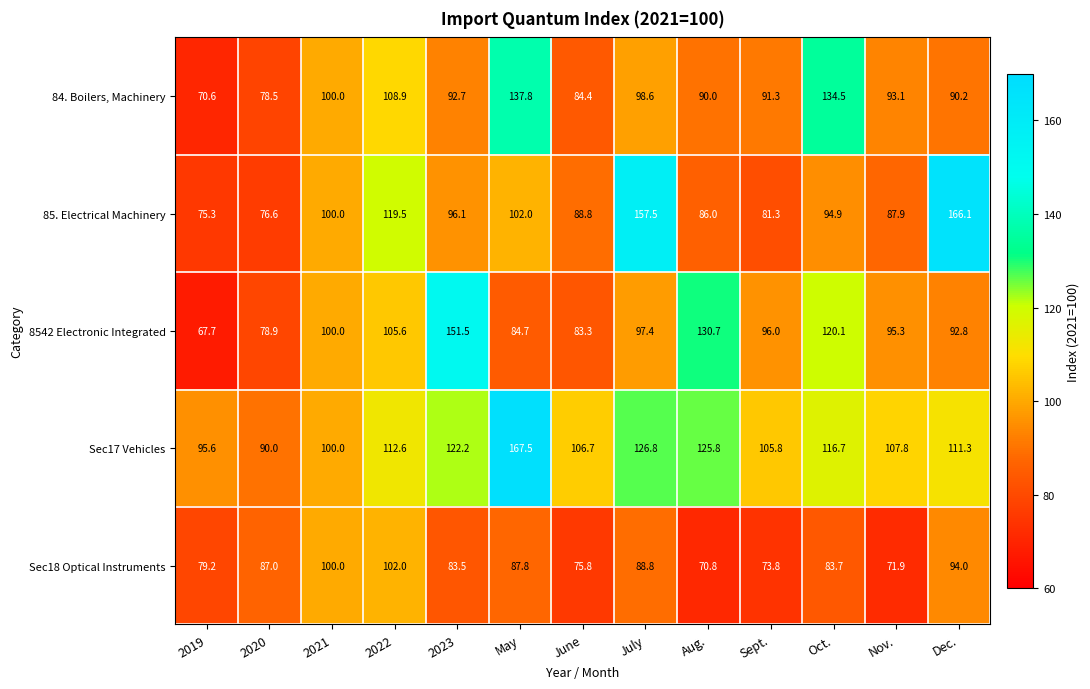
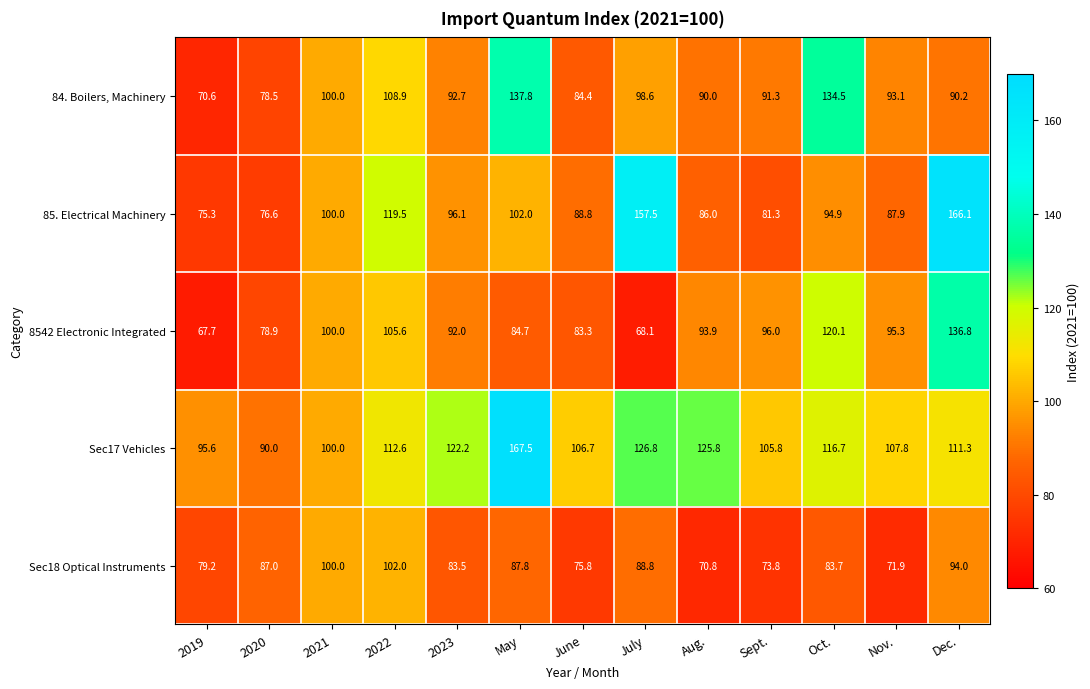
8542 Electronic Integrated, 2023: 151.5 -> 92.0
8542 Electronic Integrated, July: 97.4 -> 68.1
8542 Electronic Integrated, Aug.: 130.7 -> 93.9
8542 Electronic Integrated, Dec.: 92.8 -> 136.8
